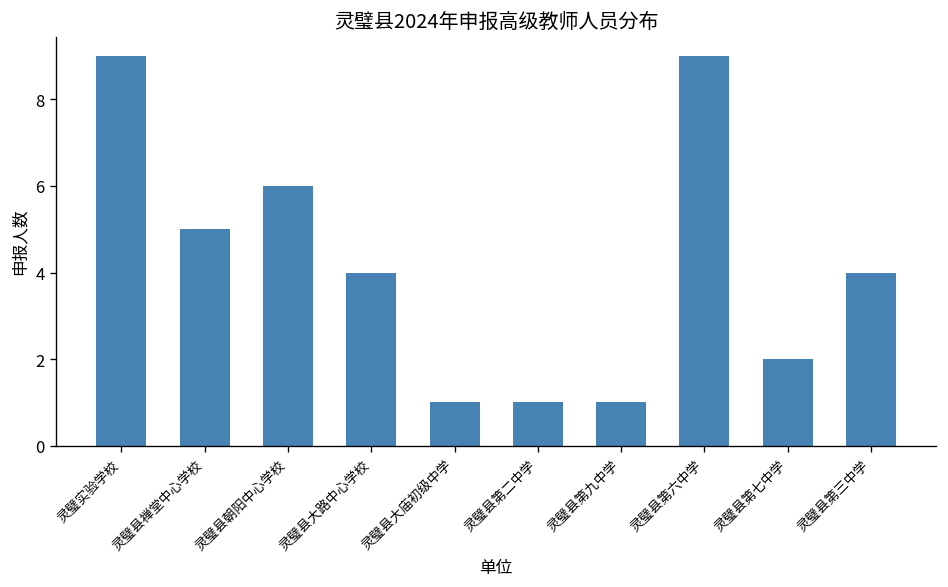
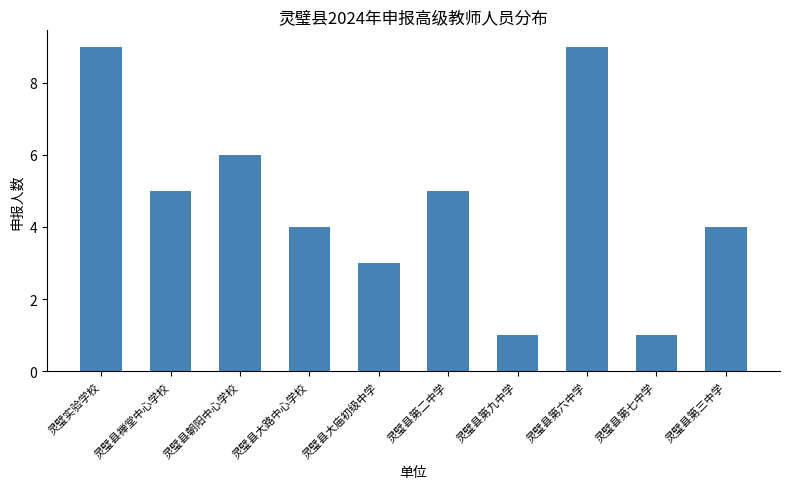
灵璧县大庙初级中学: 1 -> 3
灵璧县第二中学: 1 -> 5
灵璧县第七中学: 2 -> 1
